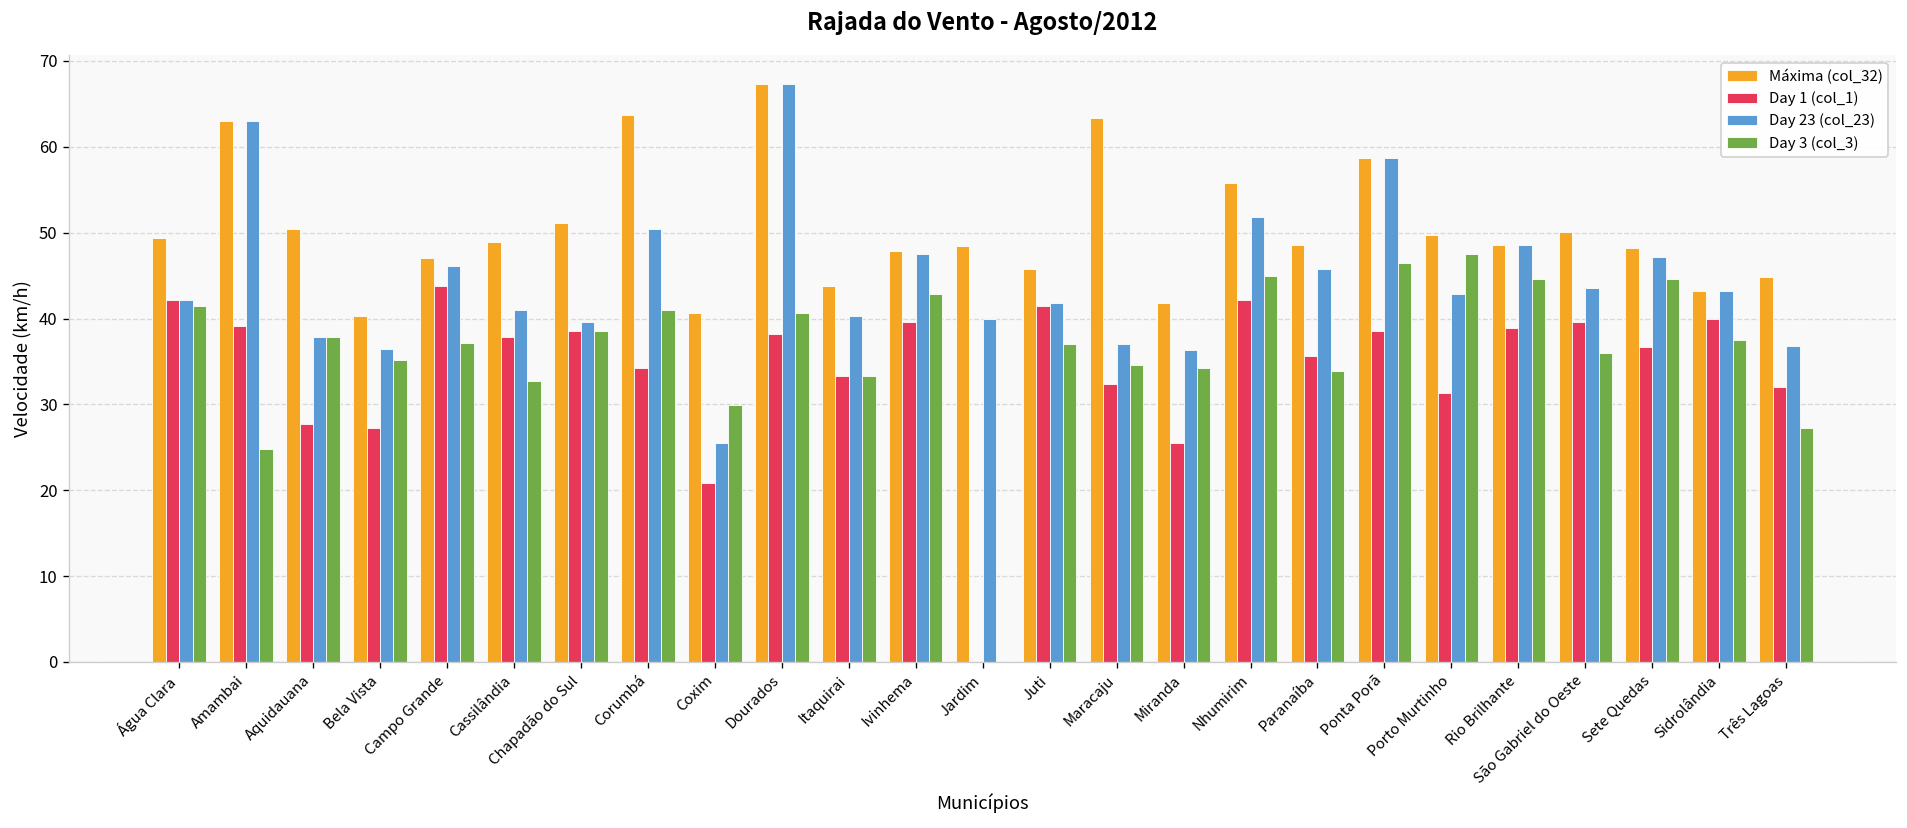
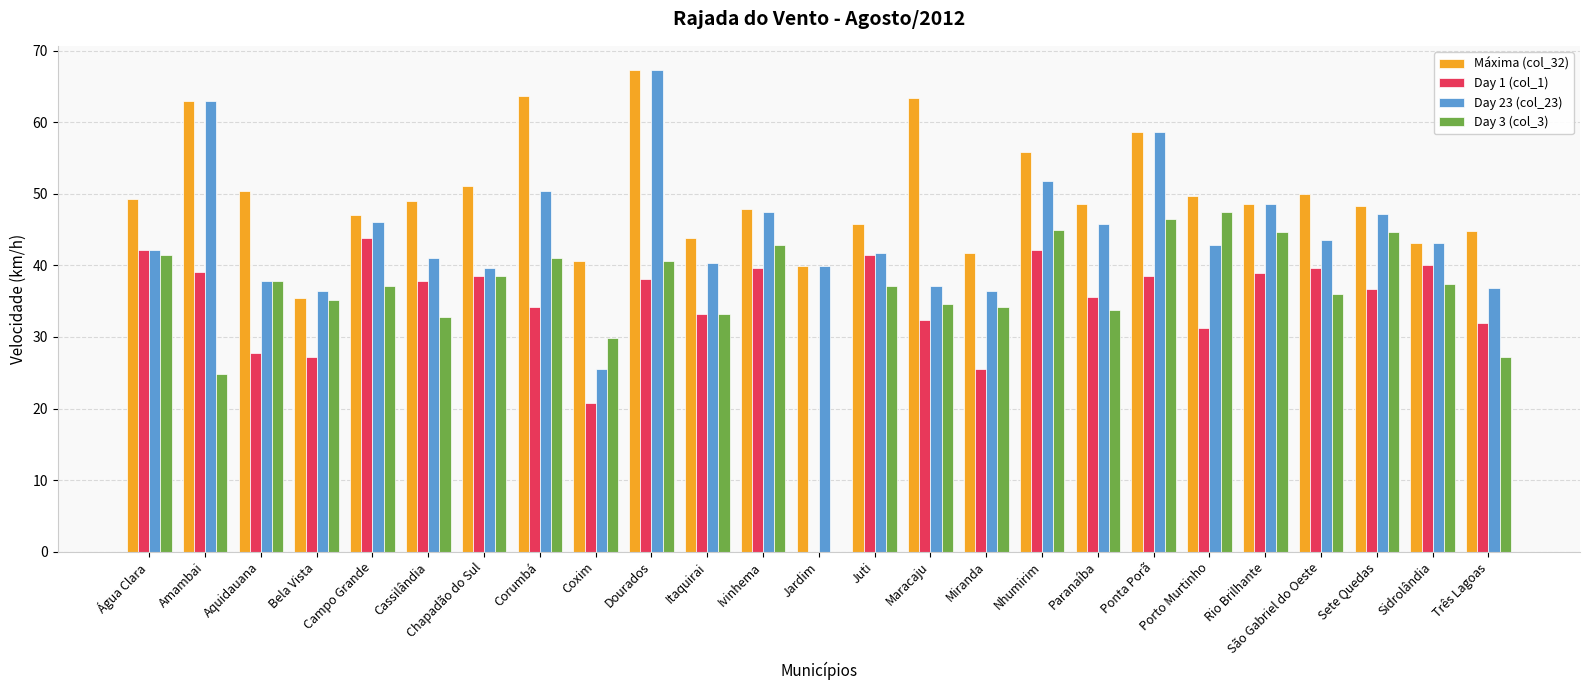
Máxima (col_32), Bela Vista: 40 -> 35
Máxima (col_32), Jardim: 48 -> 40
